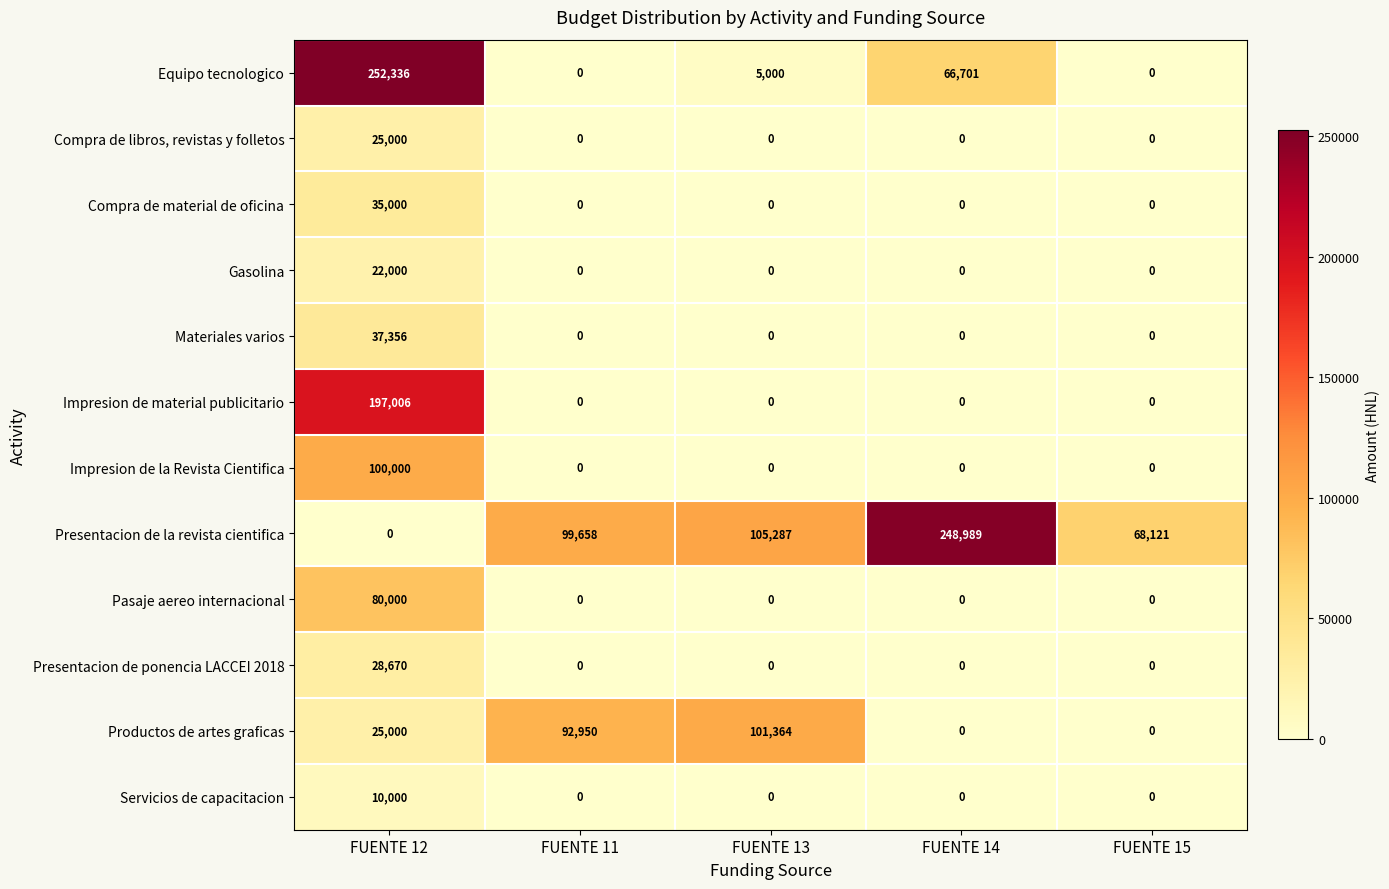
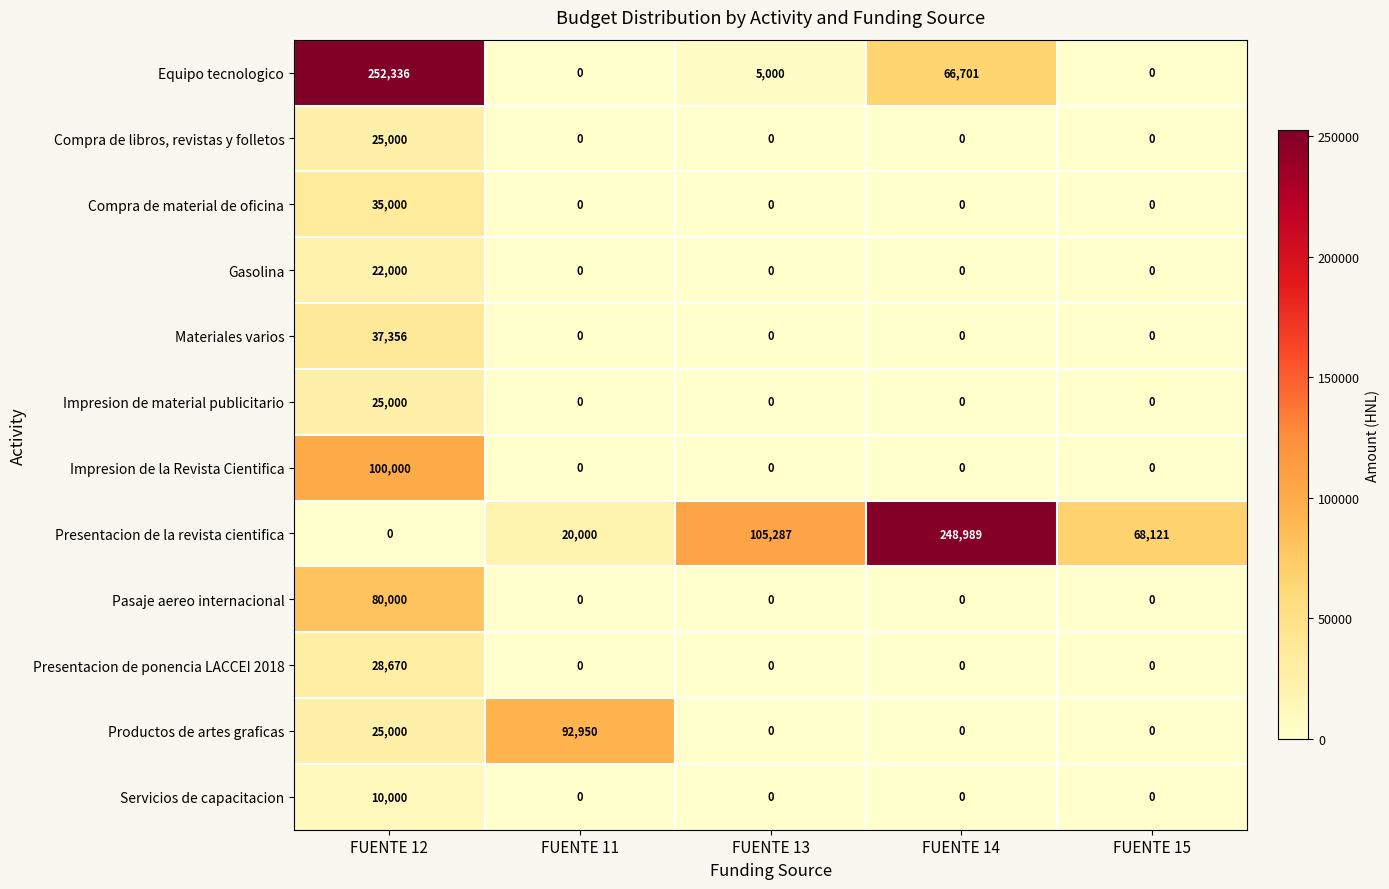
Impresion de material publicitario, FUENTE 12: 197,006 -> 25,000
Presentacion de la revista cientifica, FUENTE 11: 99,658 -> 20,000
Productos de artes graficas, FUENTE 13: 101,364 -> 0
